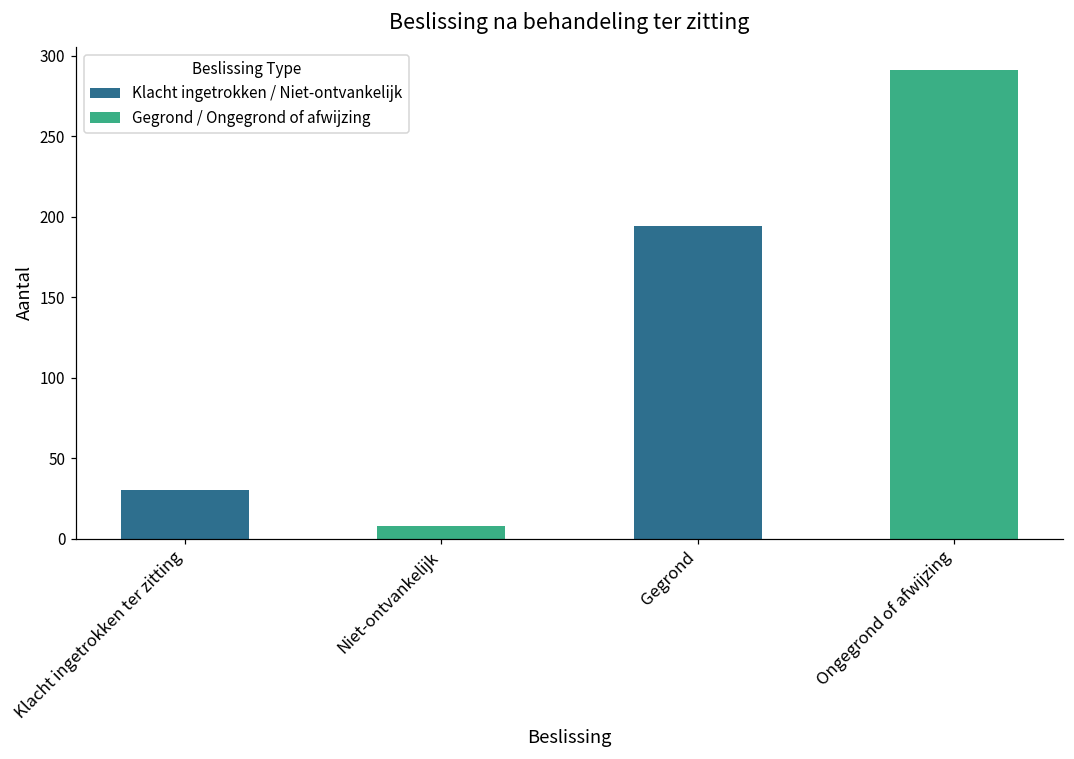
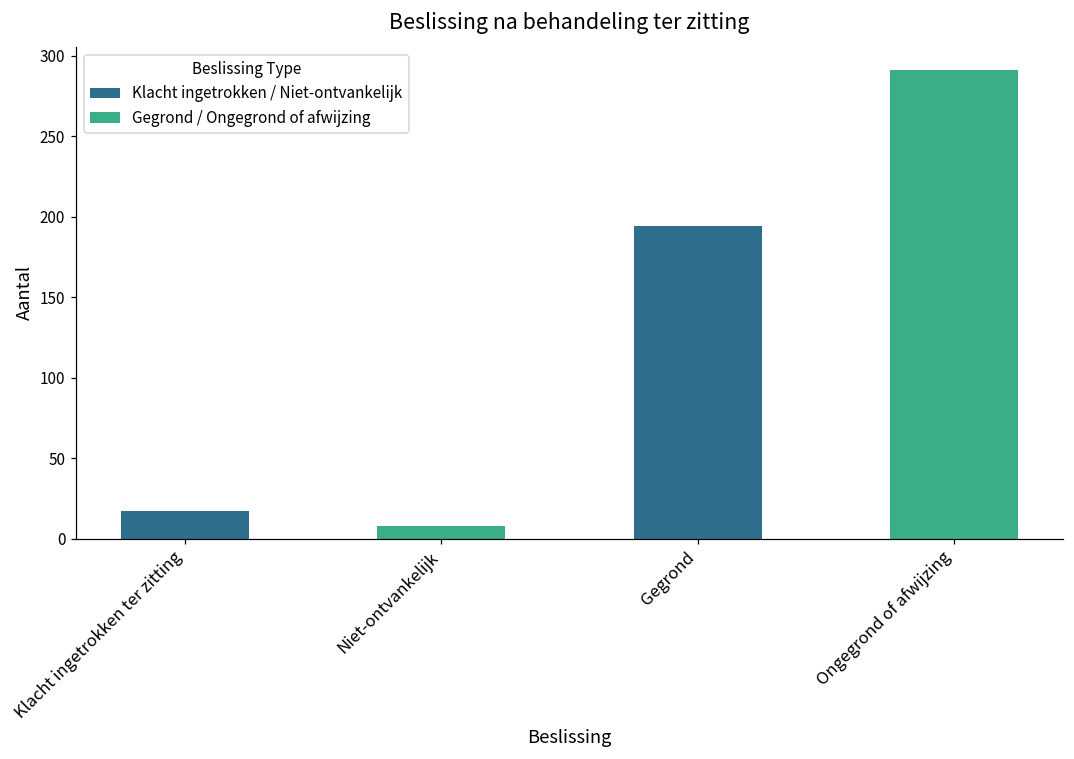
Klacht ingetrokken ter zitting: 30 -> 17
